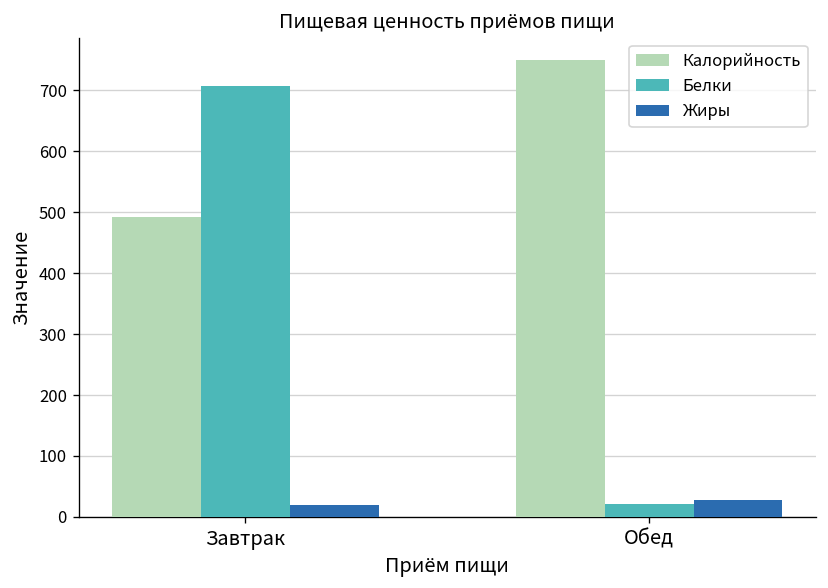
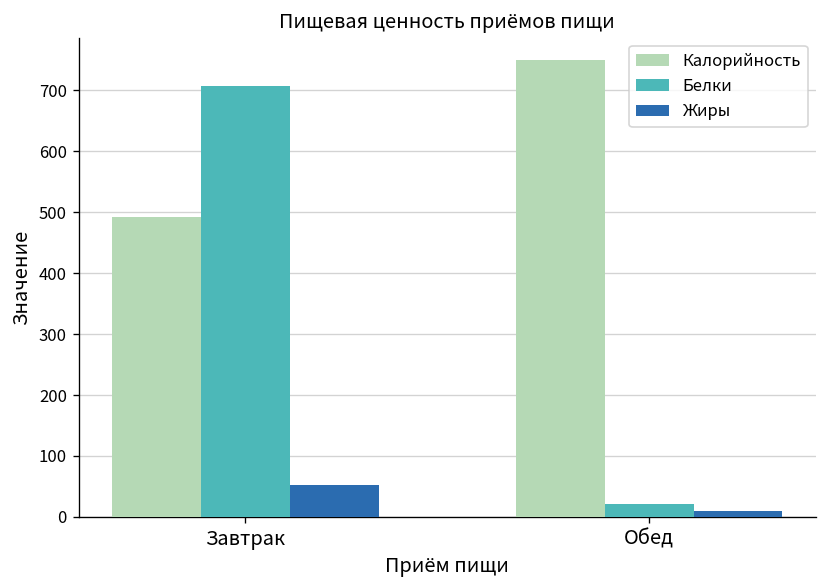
Жиры, Завтрак: 20 -> 50
Жиры, Обед: 30 -> 10
